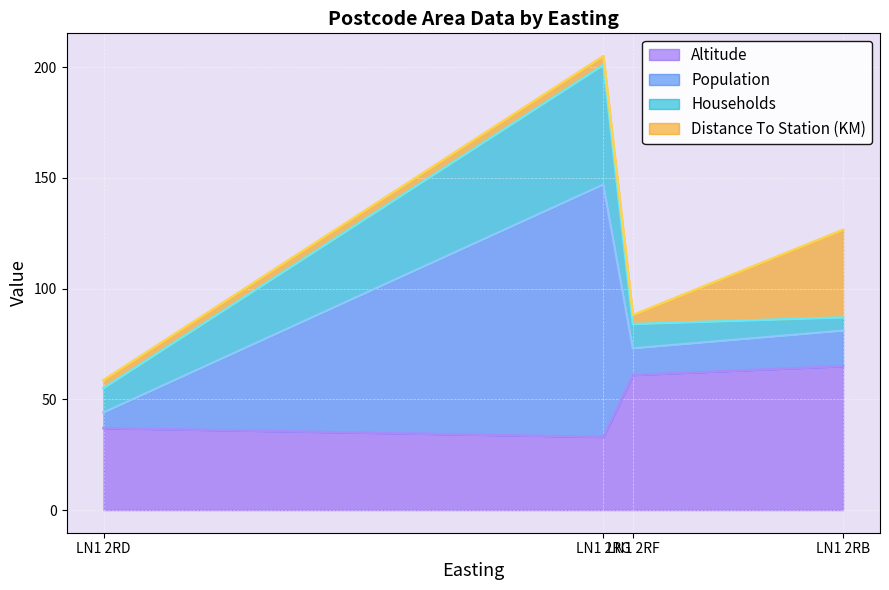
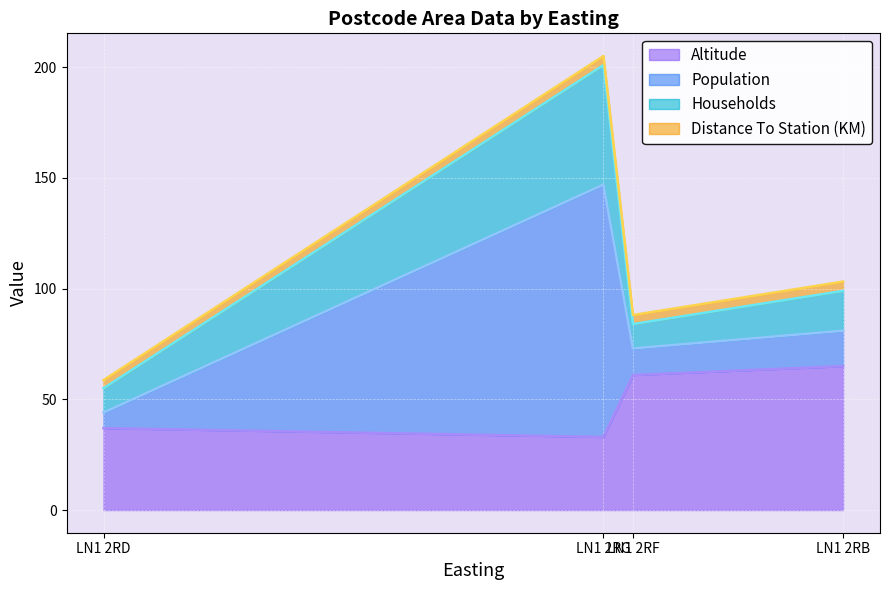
Households, LN1 2RB: 6 -> 18
Distance To Station (KM), LN1 2RB: 40 -> 4
